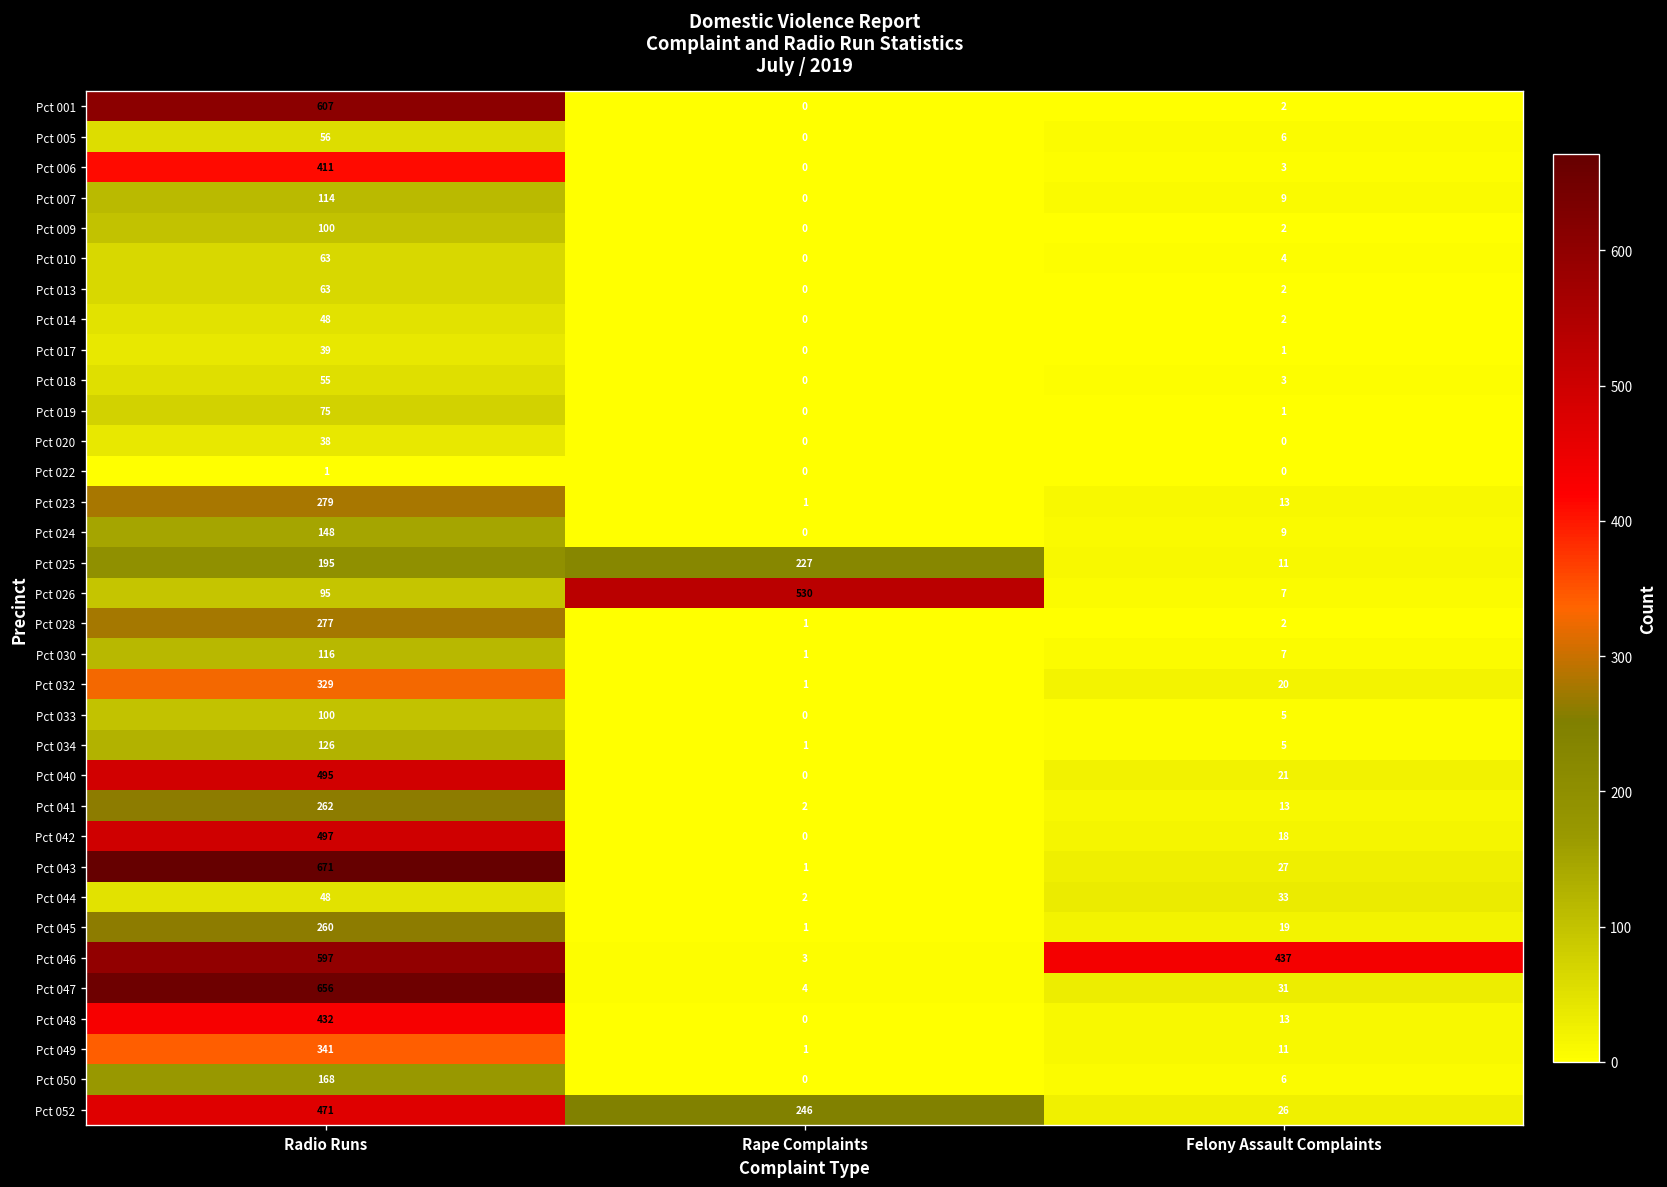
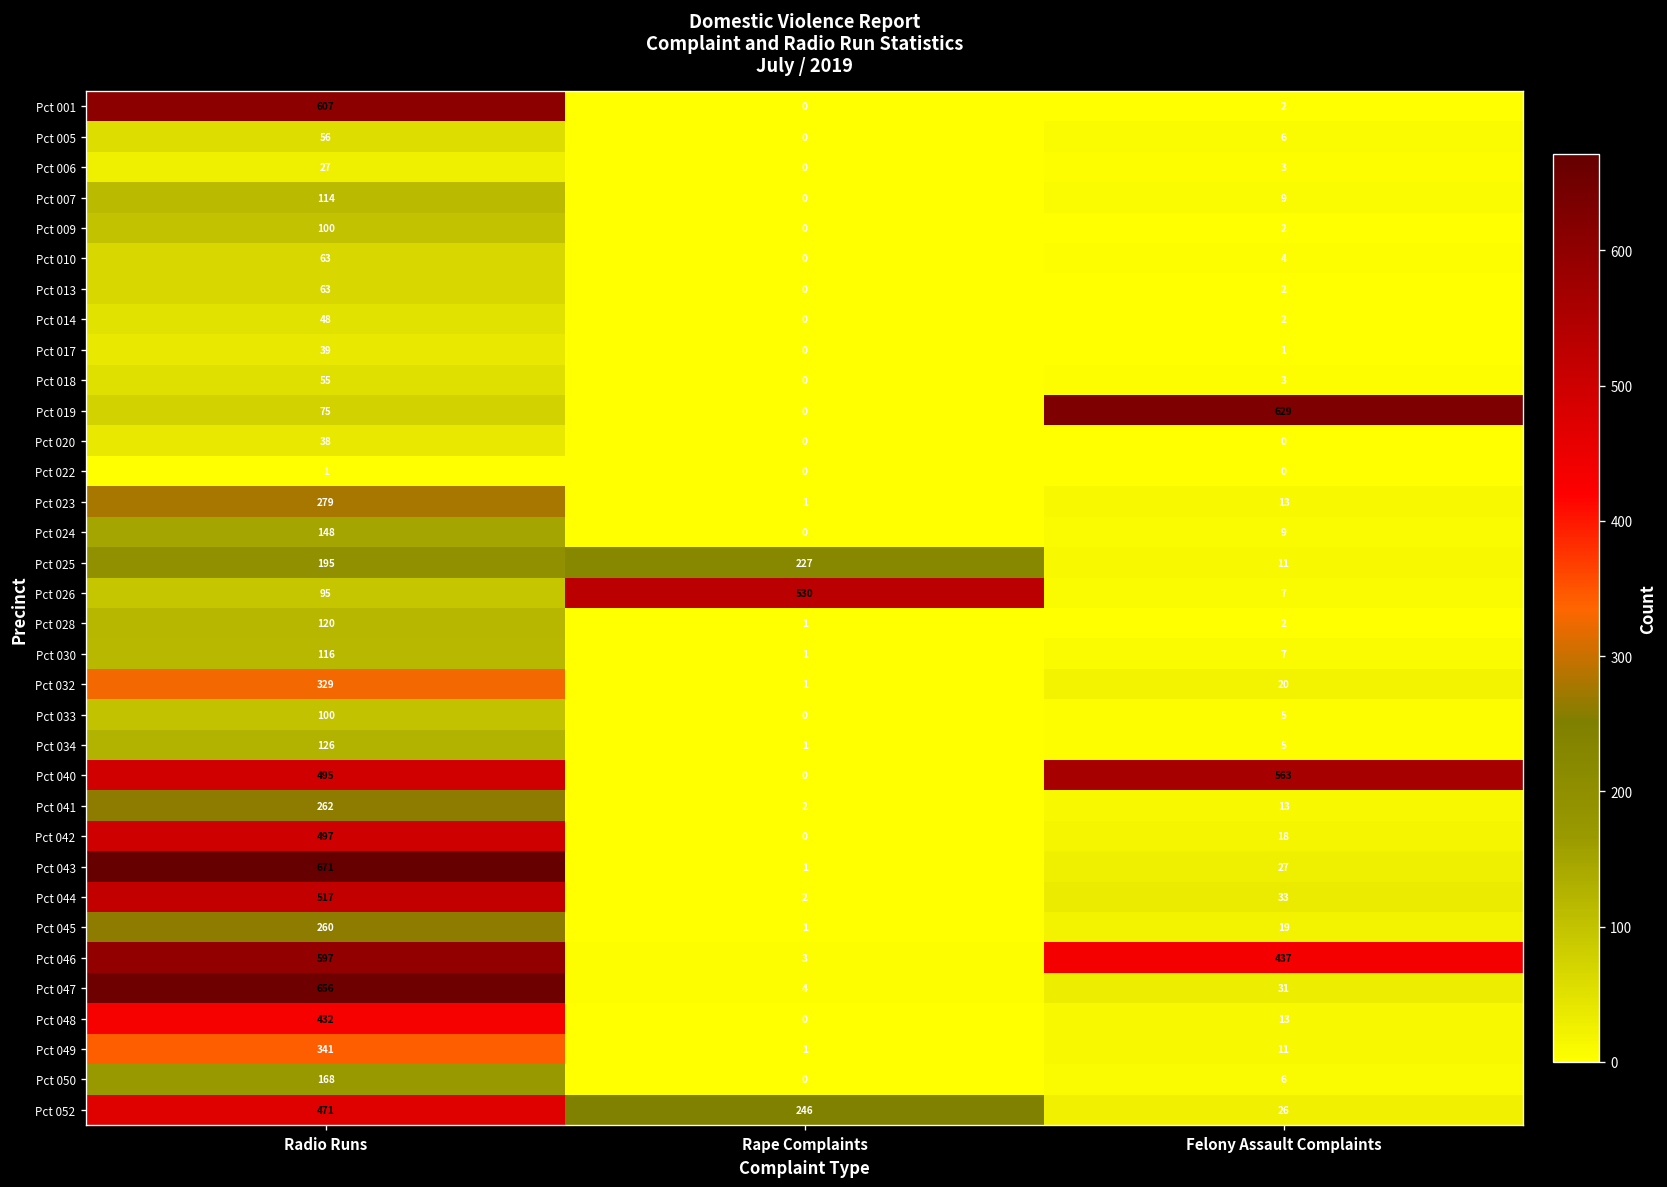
Pct 006, Radio Runs: 411 -> 27
Pct 019, Felony Assault Complaints: 1 -> 629
Pct 028, Radio Runs: 277 -> 120
Pct 040, Felony Assault Complaints: 21 -> 563
Pct 044, Radio Runs: 48 -> 517
